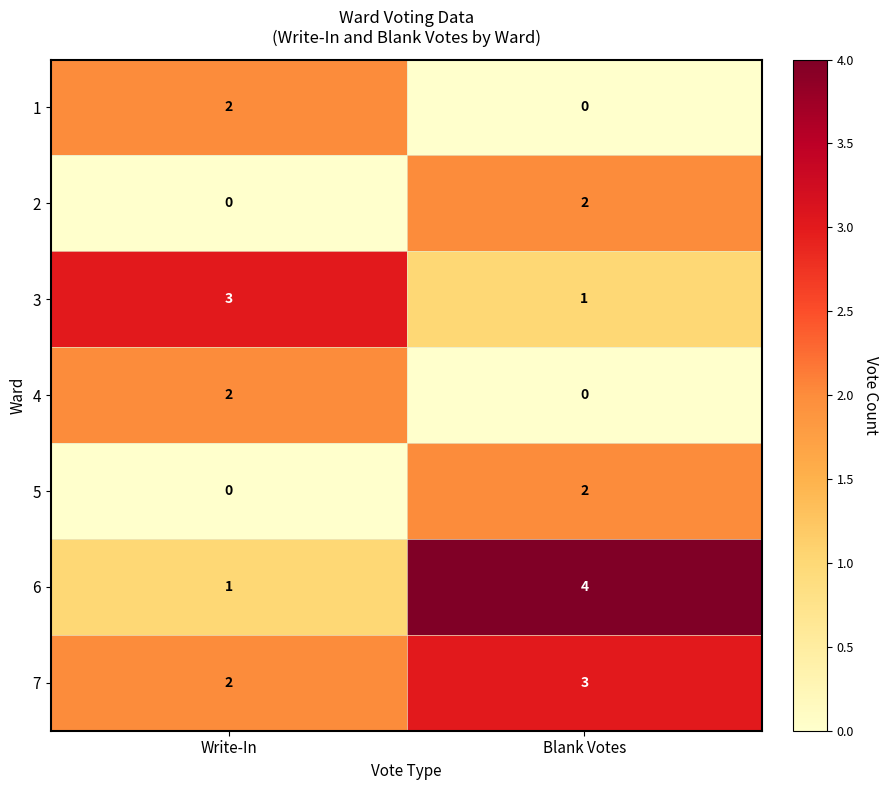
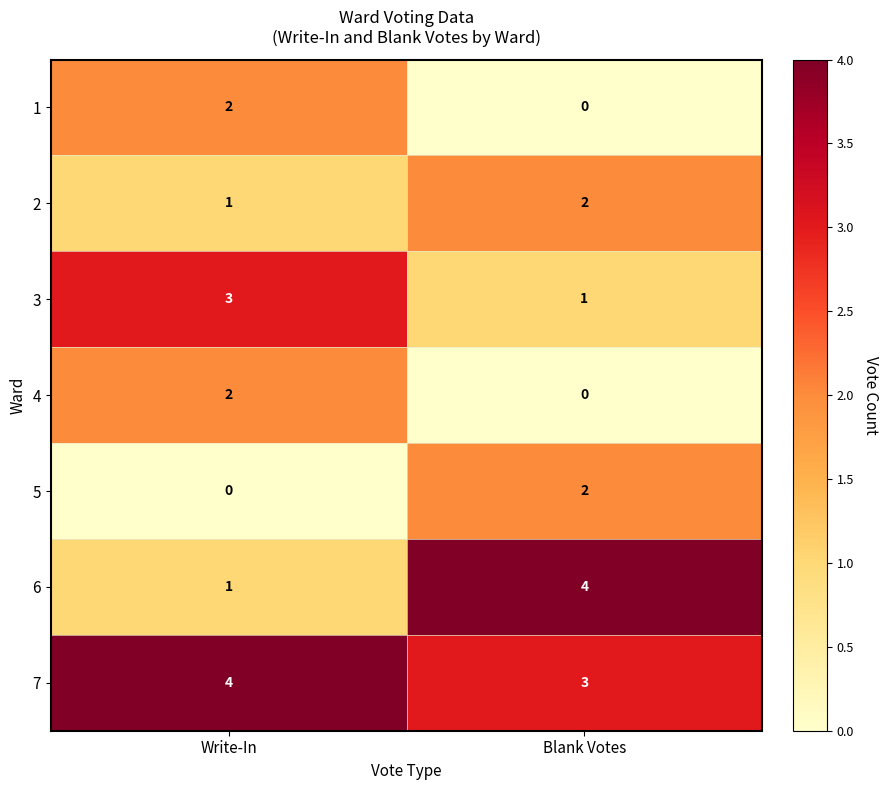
2, Write-In: 0 -> 1
7, Write-In: 2 -> 4
